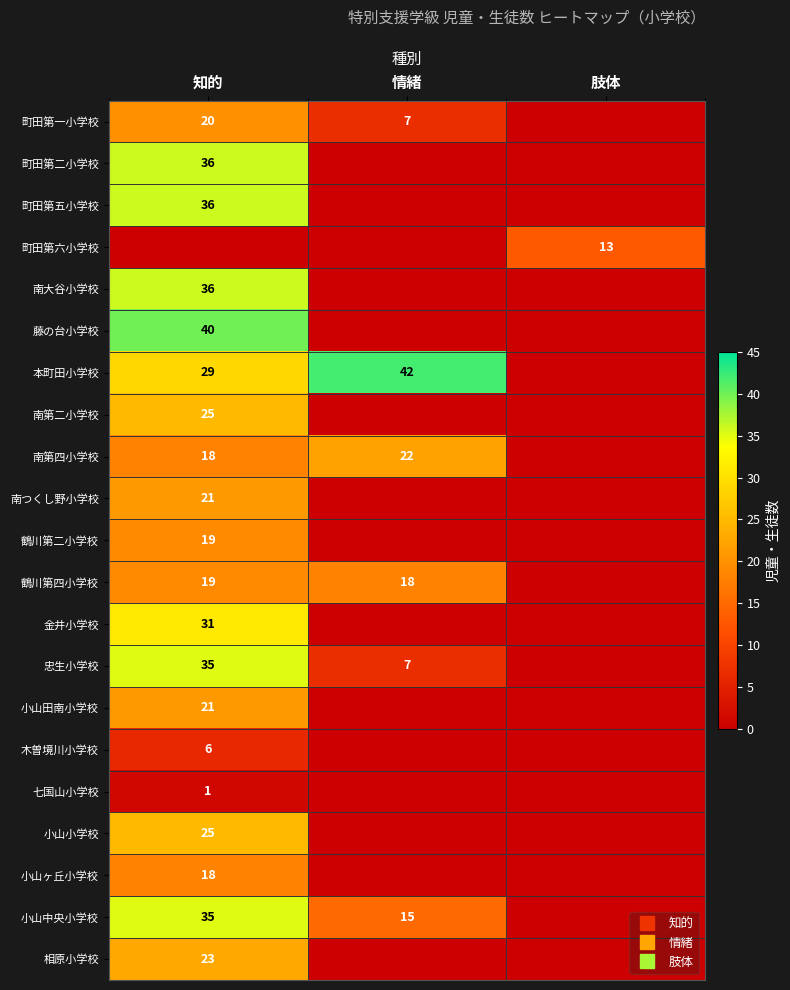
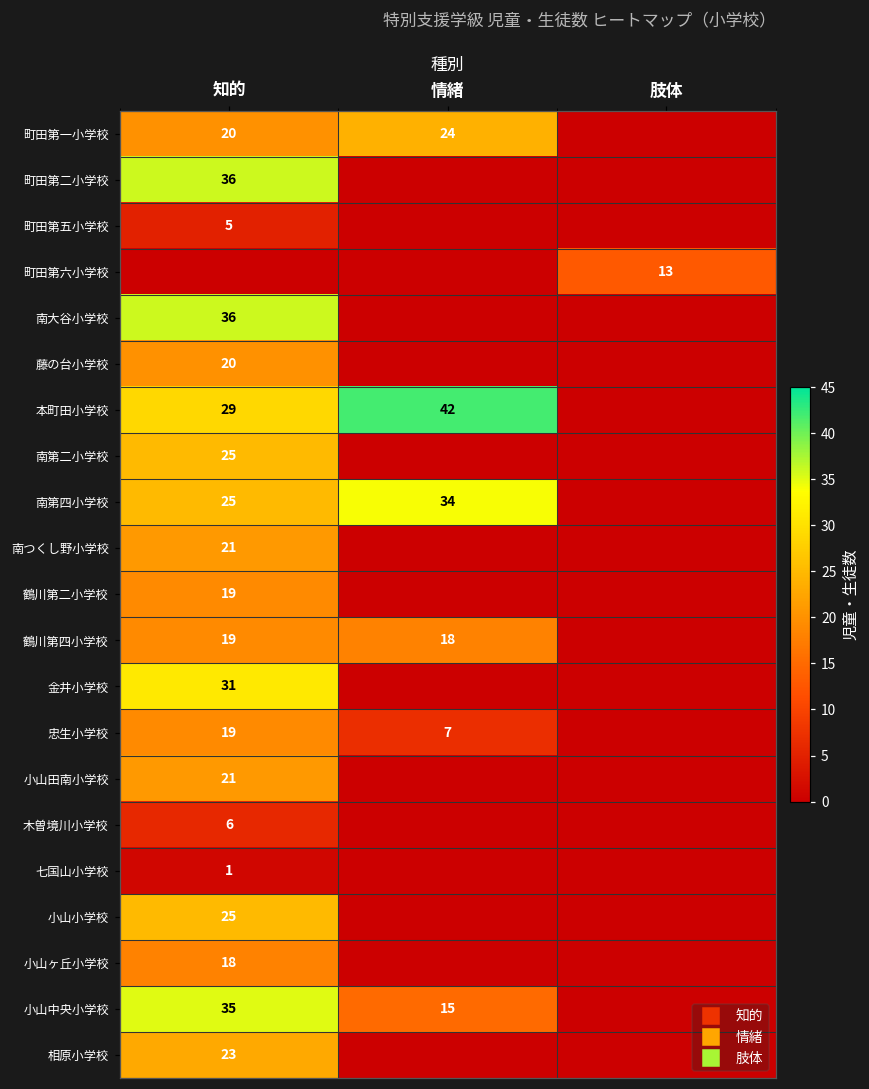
町田第一小学校, 情緒: 7 -> 24
町田第五小学校, 知的: 36 -> 5
藤の台小学校, 知的: 40 -> 20
南第四小学校, 知的: 18 -> 25
南第四小学校, 情緒: 22 -> 34
忠生小学校, 知的: 35 -> 19
